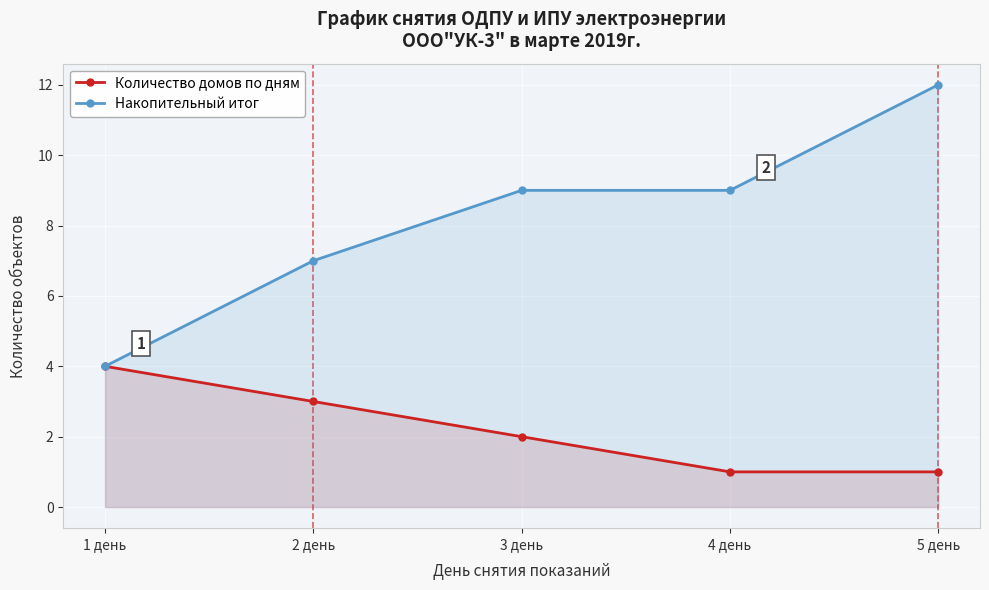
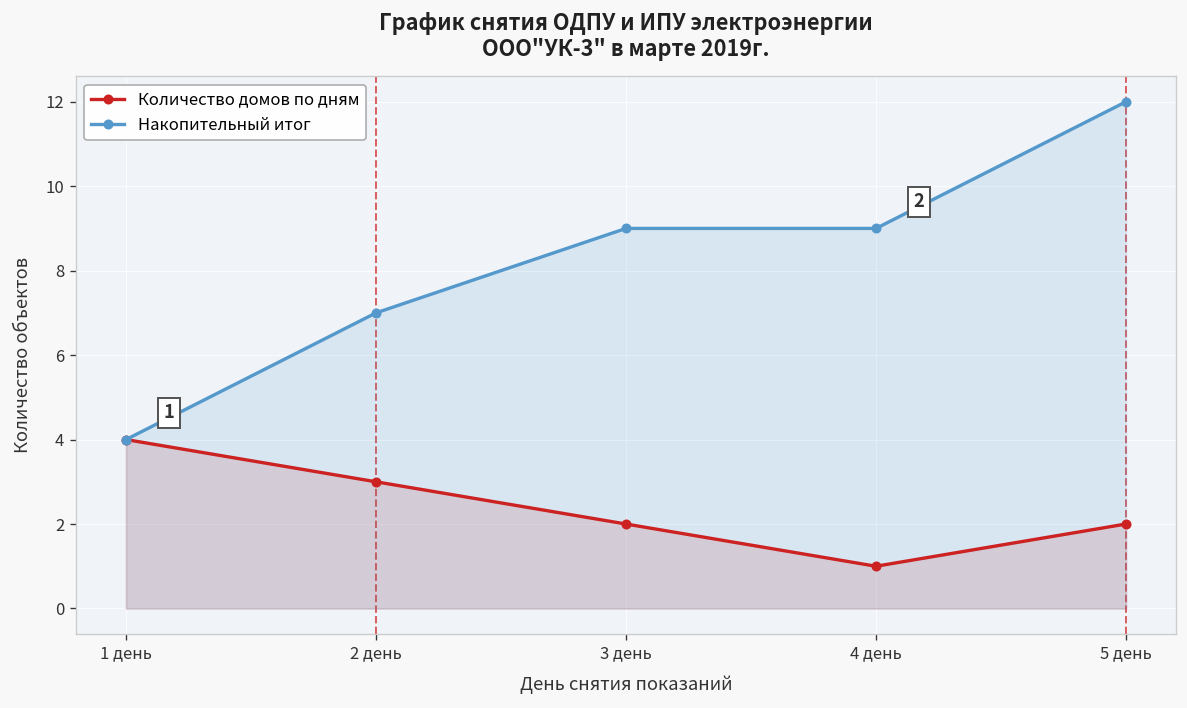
Количество домов по дням, 5 день: 1 -> 2
